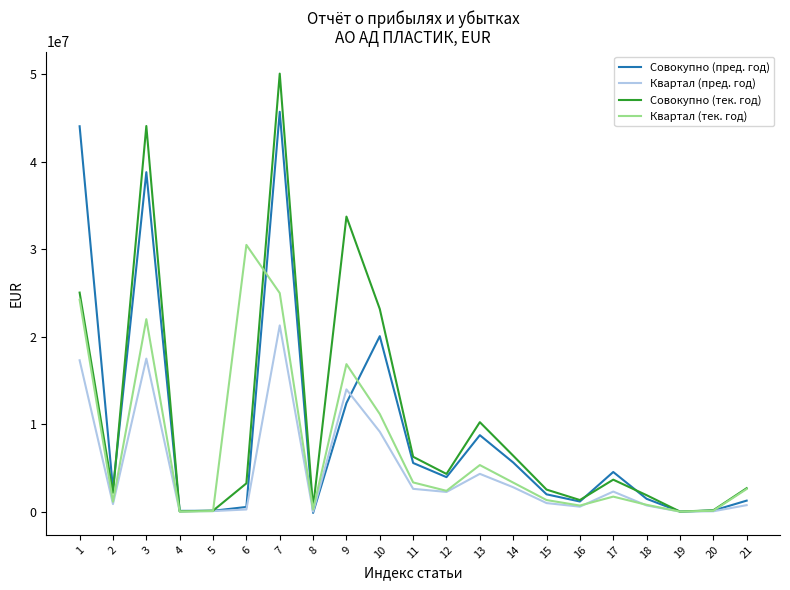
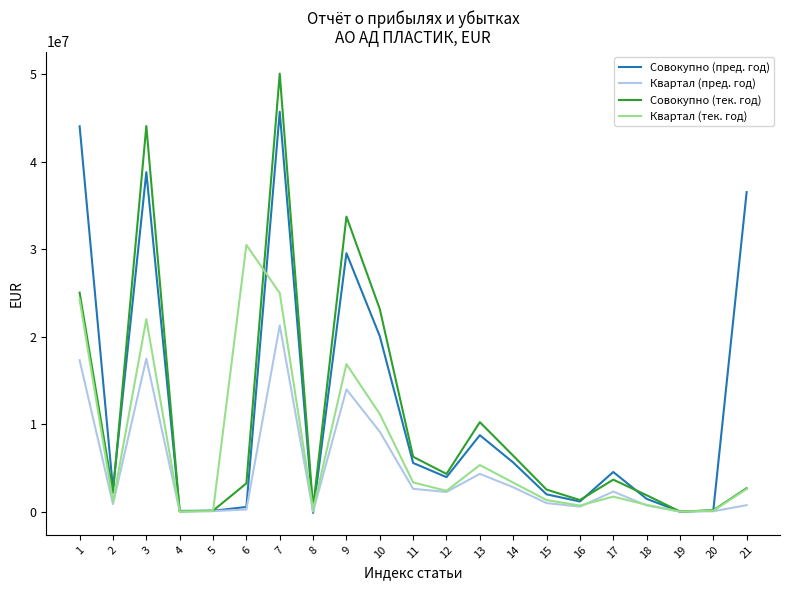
Совокупно (пред. год), 9: 12000000 -> 30000000
Совокупно (пред. год), 21: 1000000 -> 37000000
